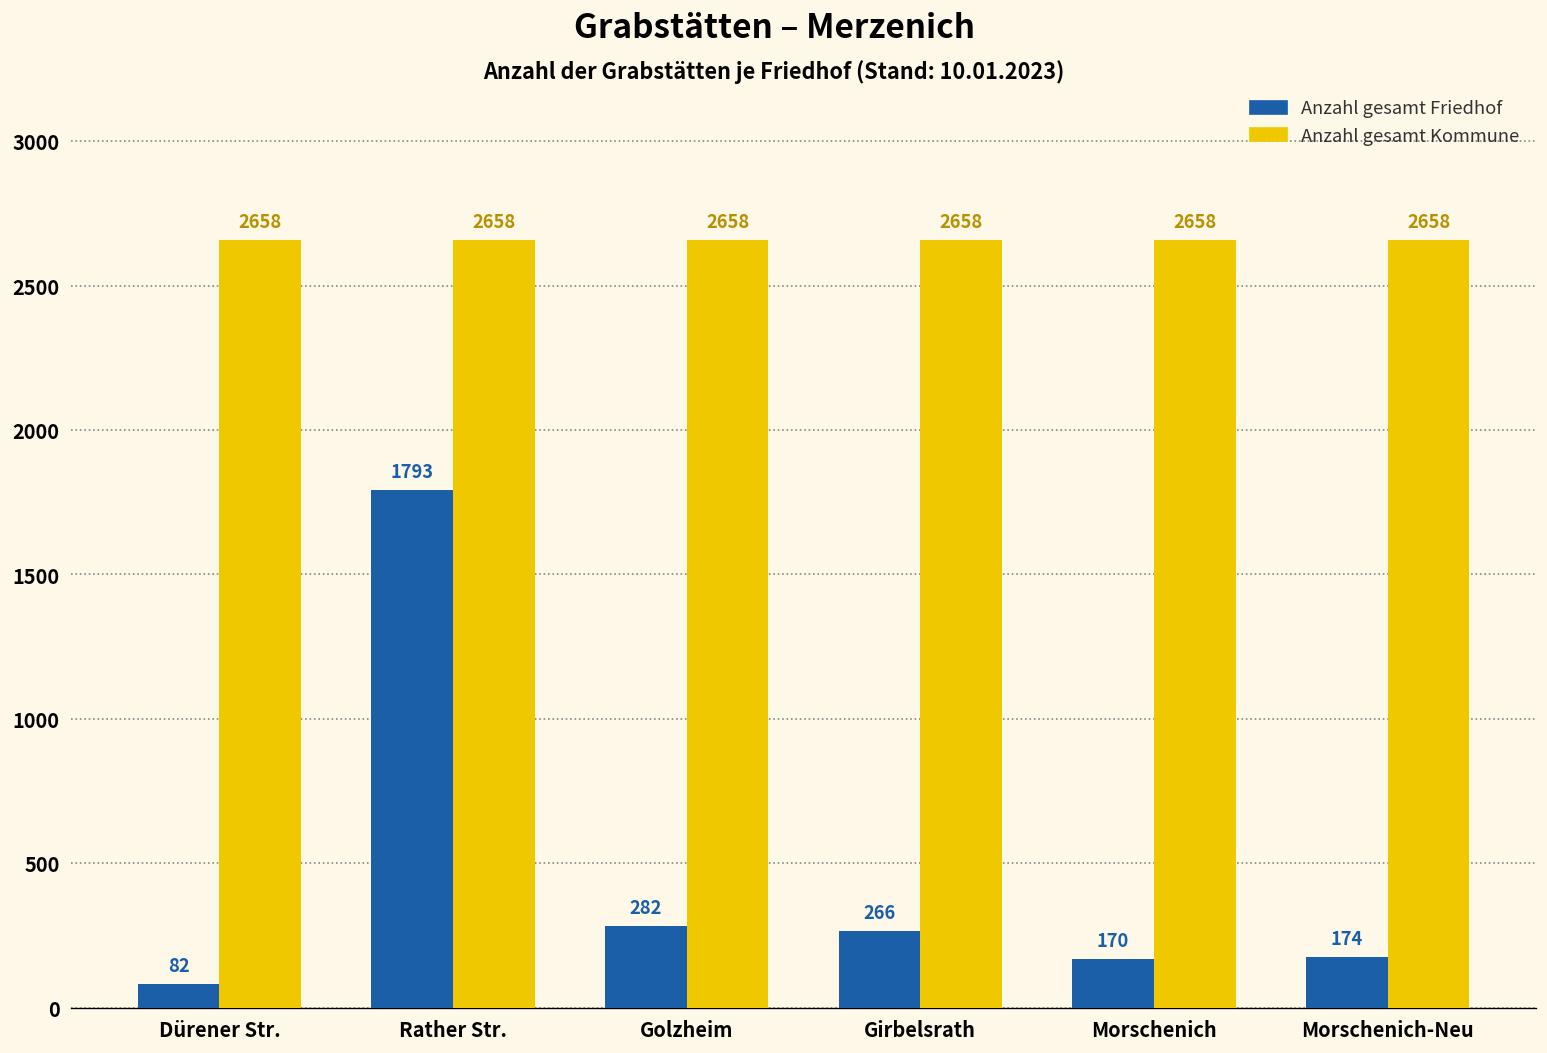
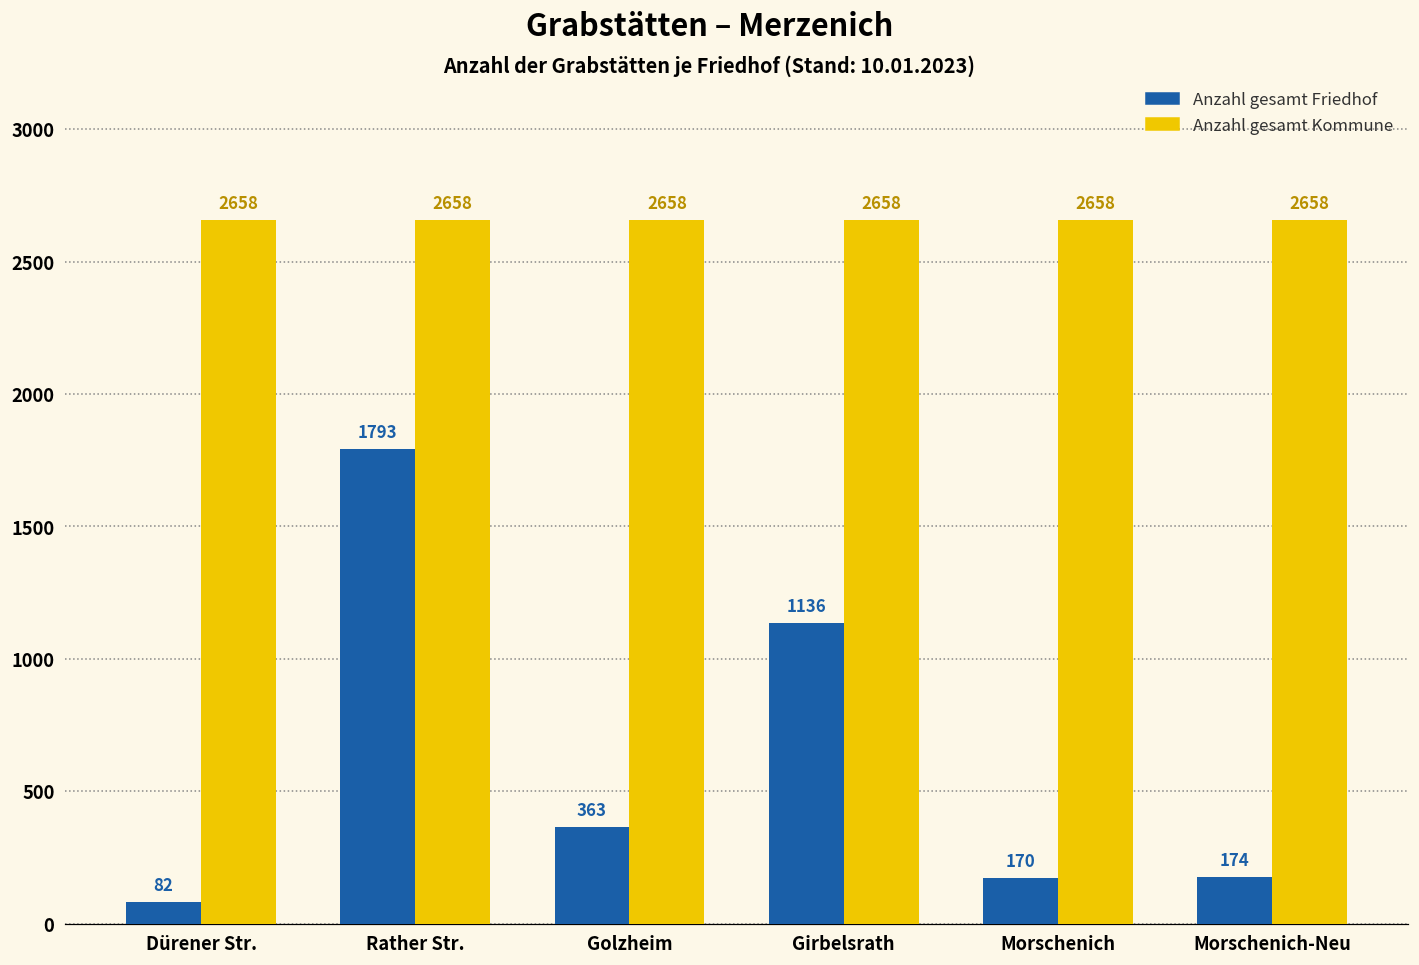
Anzahl gesamt Friedhof, Golzheim: 282 -> 363
Anzahl gesamt Friedhof, Girbelsrath: 266 -> 1136
